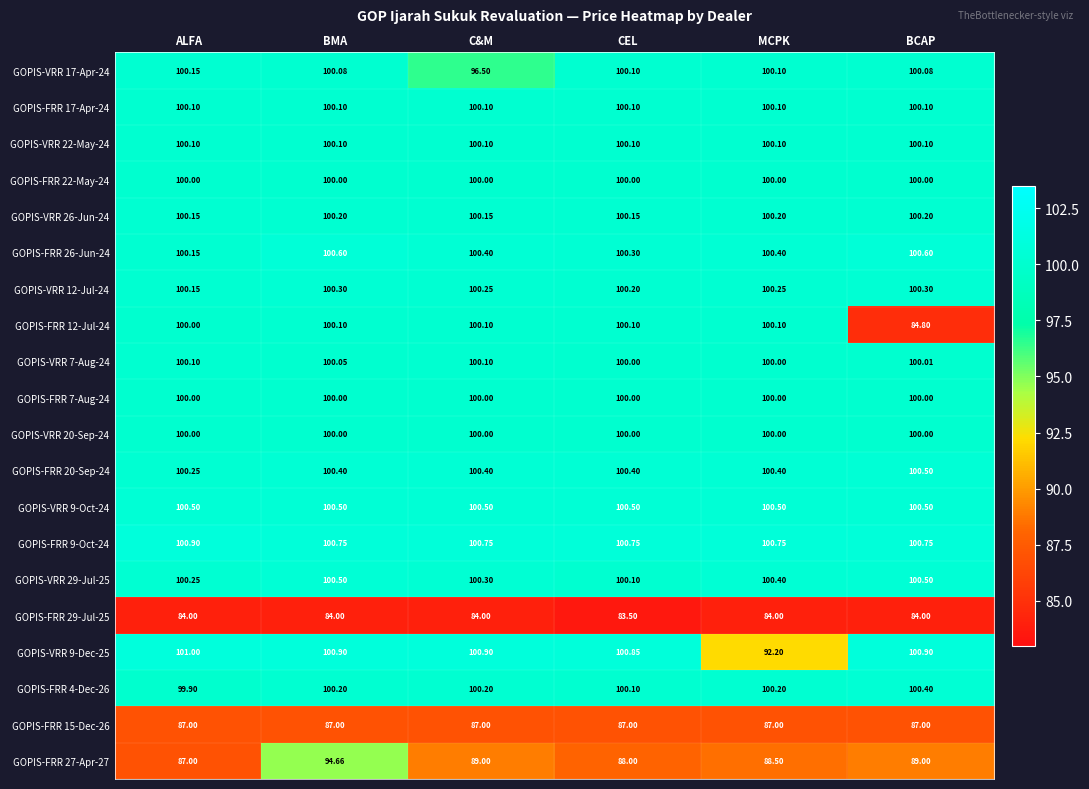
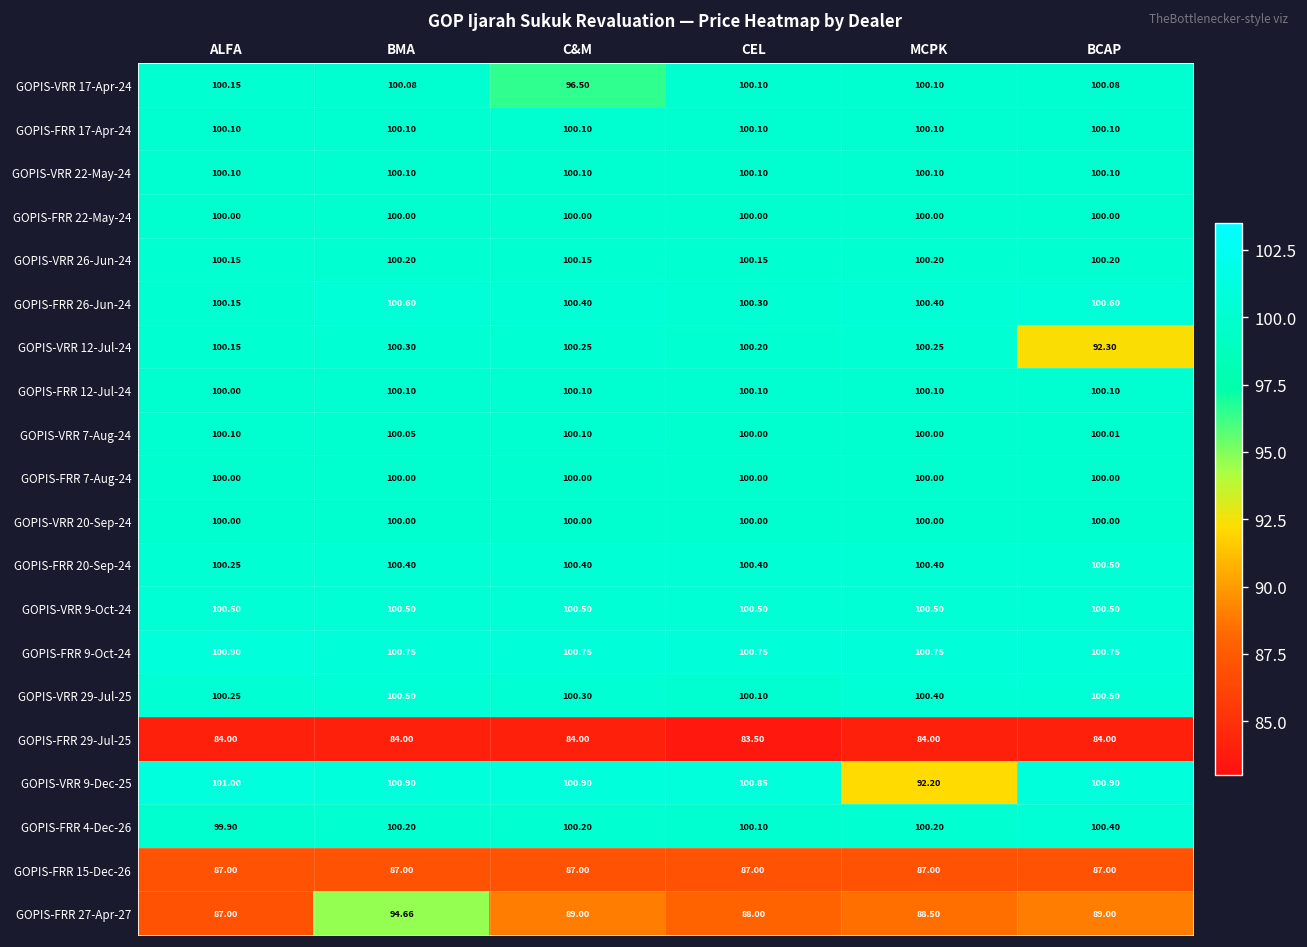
GOPIS-VRR 12-Jul-24, BCAP: 100.30 -> 92.30
GOPIS-FRR 12-Jul-24, BCAP: 84.80 -> 100.10
